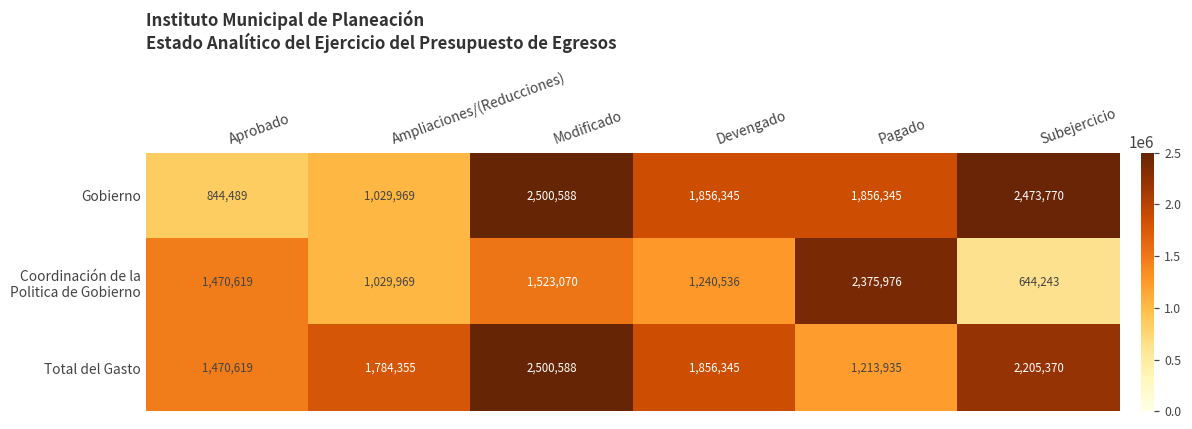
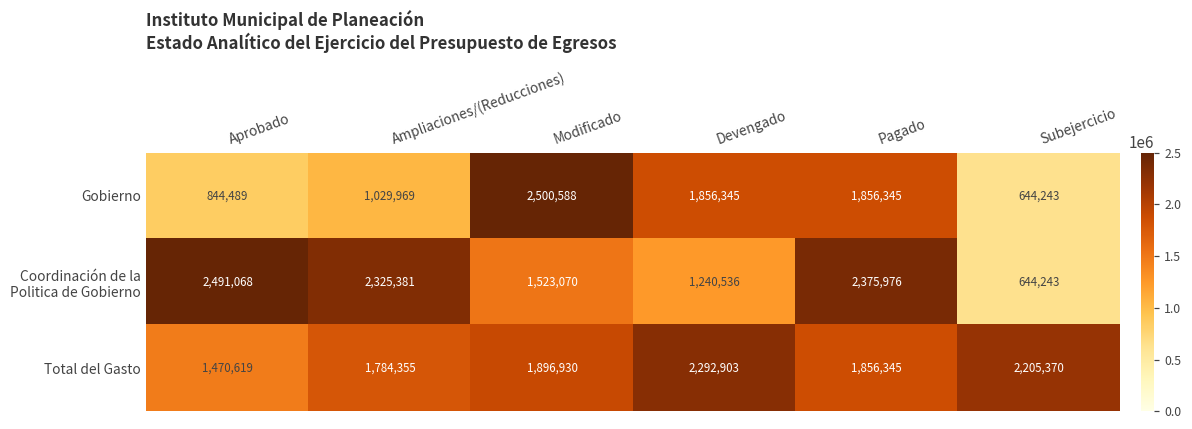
Gobierno, Subejercicio: 2,473,770 -> 644,243
Coordinación de la Politica de Gobierno, Aprobado: 1,470,619 -> 2,491,068
Coordinación de la Politica de Gobierno, Ampliaciones/(Reducciones): 1,029,969 -> 2,325,381
Total del Gasto, Modificado: 2,500,588 -> 1,896,930
Total del Gasto, Devengado: 1,856,345 -> 2,292,903
Total del Gasto, Pagado: 1,213,935 -> 1,856,345
